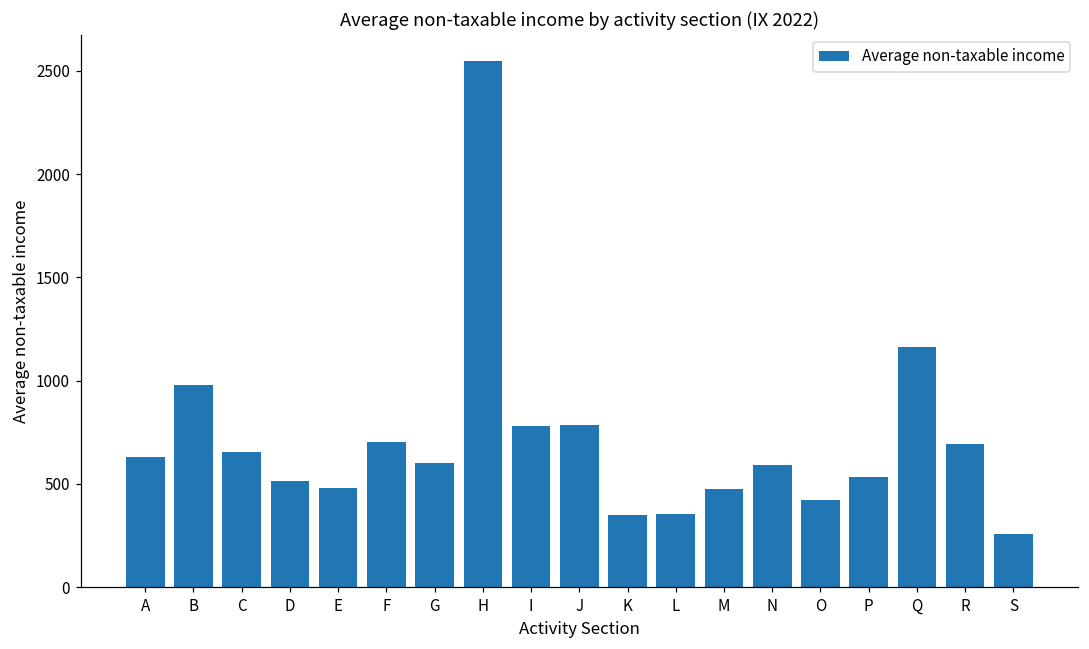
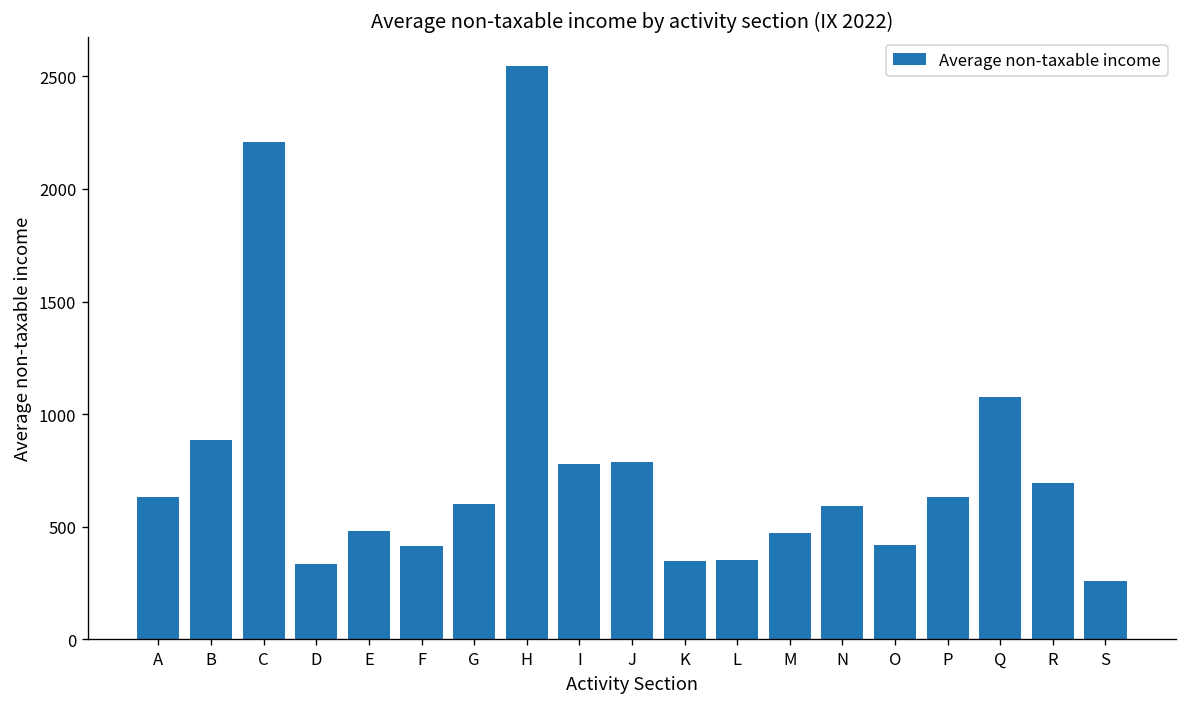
B: 980 -> 880
C: 660 -> 2210
D: 510 -> 330
F: 700 -> 420
P: 530 -> 630
Q: 1170 -> 1080
